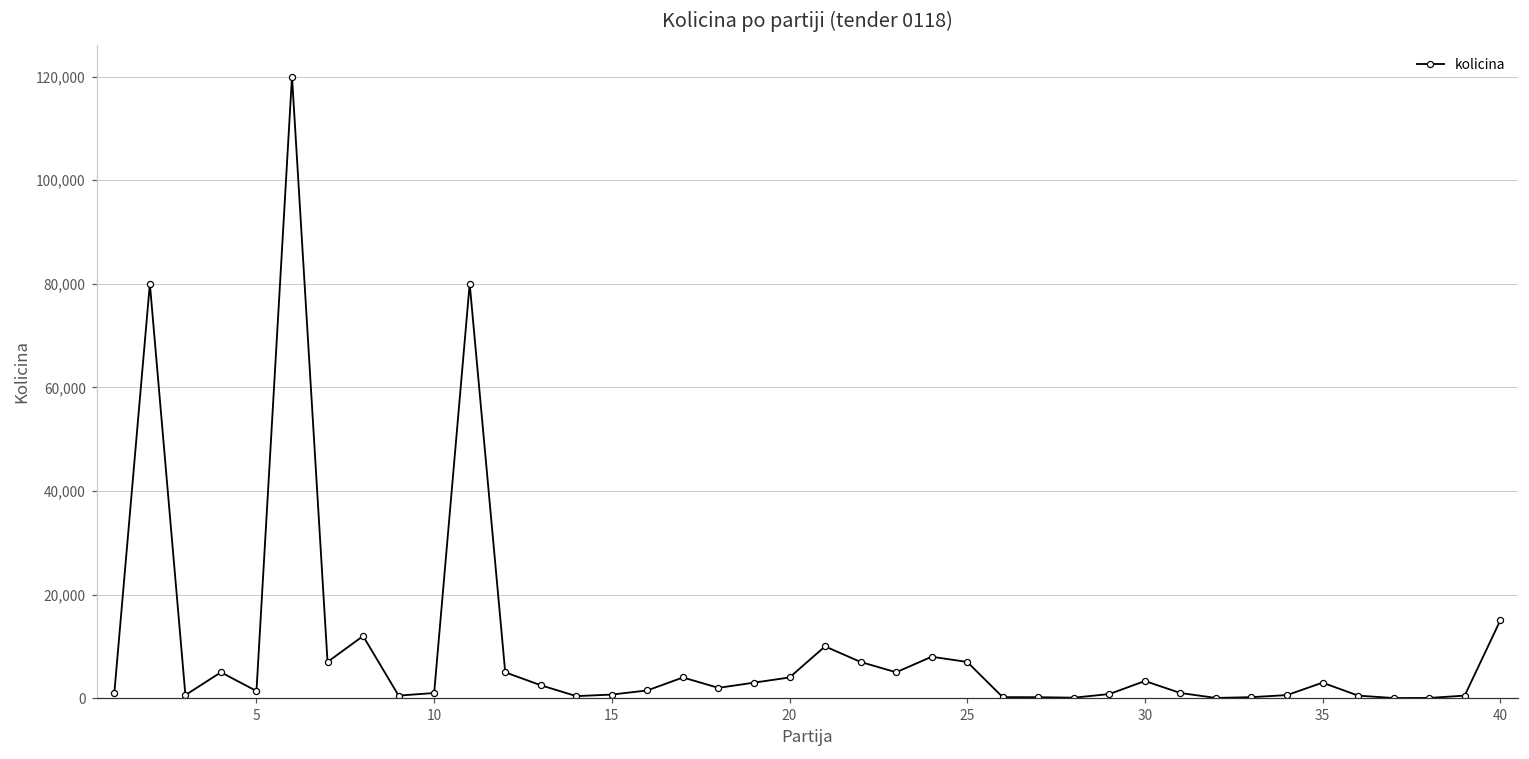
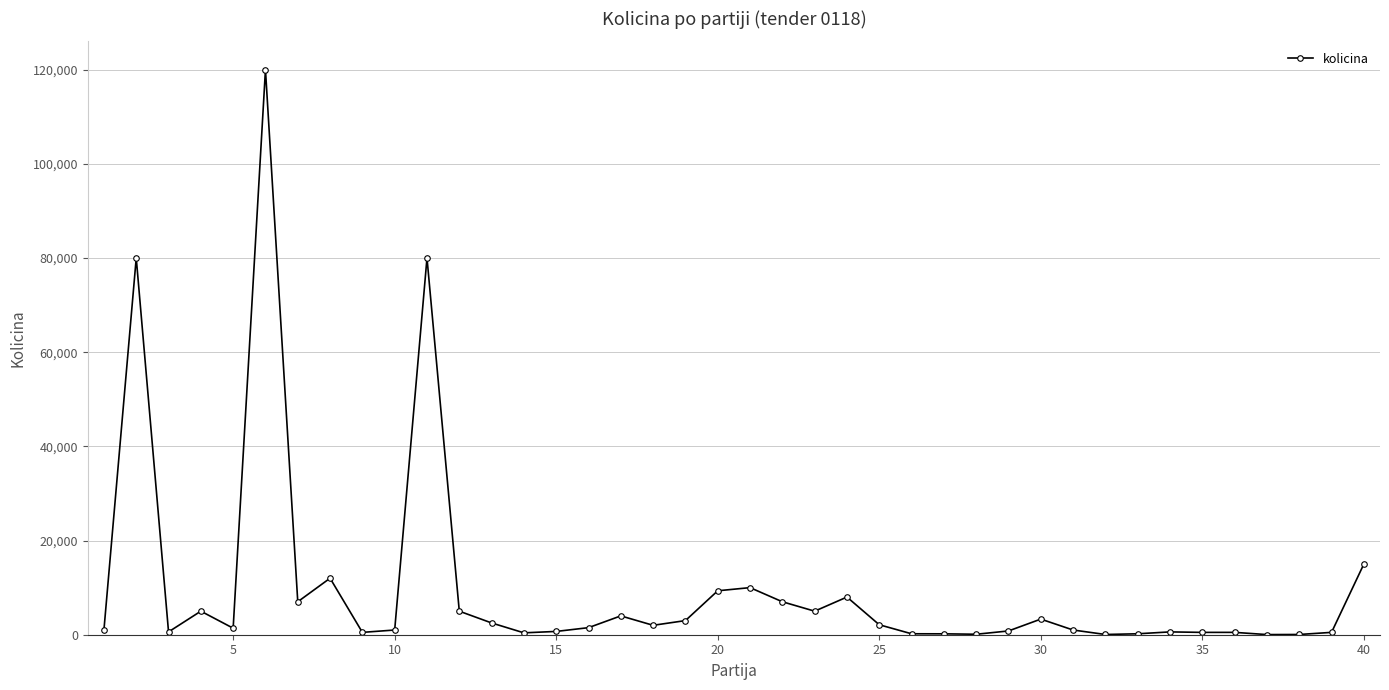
20: 4,000 -> 9,000
25: 7,000 -> 2,000
35: 3,000 -> 0
